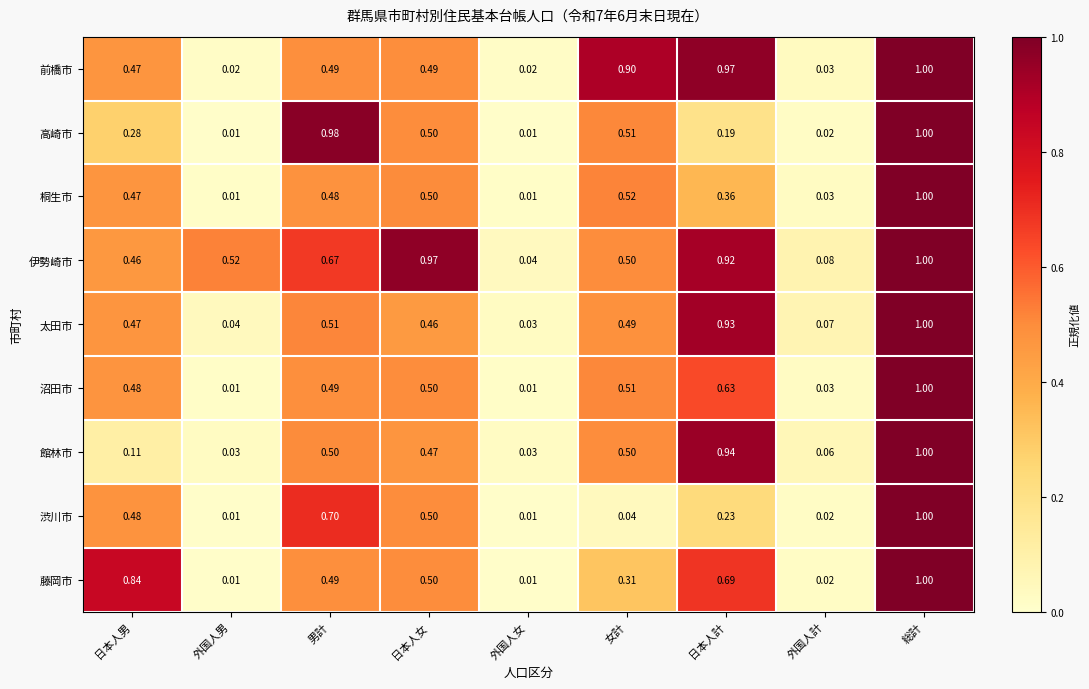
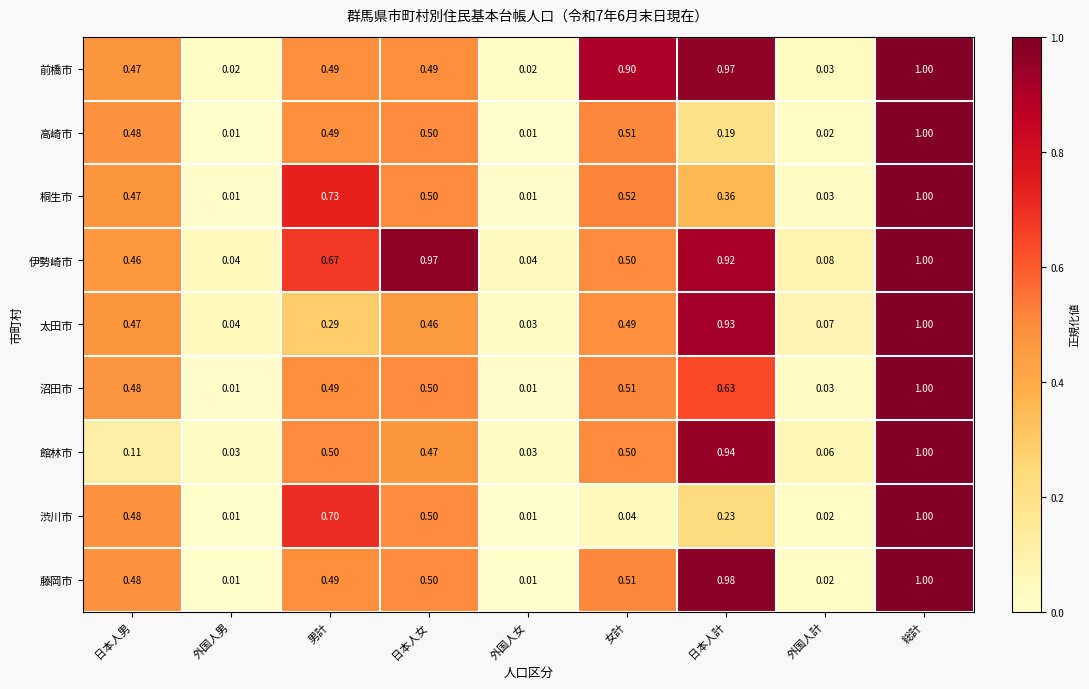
高崎市, 日本人男: 0.28 -> 0.48
高崎市, 男計: 0.98 -> 0.49
桐生市, 男計: 0.48 -> 0.73
伊勢崎市, 外国人男: 0.52 -> 0.04
太田市, 男計: 0.51 -> 0.29
藤岡市, 日本人男: 0.84 -> 0.48
藤岡市, 女計: 0.31 -> 0.51
藤岡市, 日本人計: 0.69 -> 0.98
